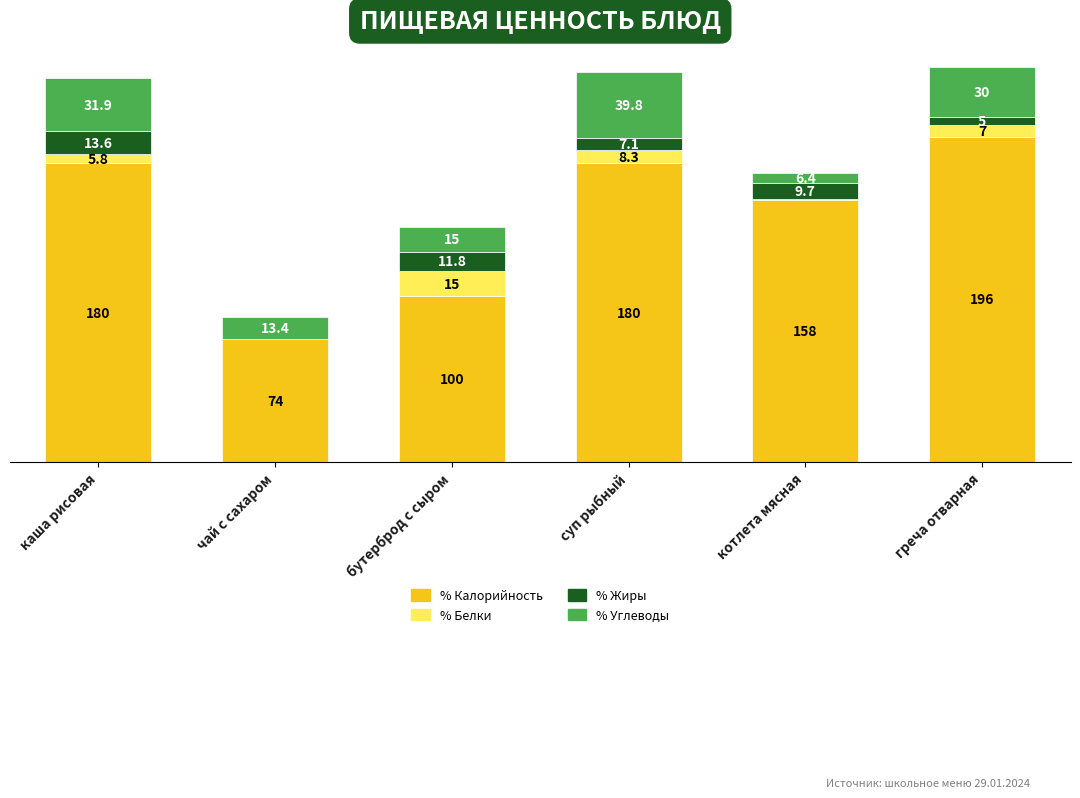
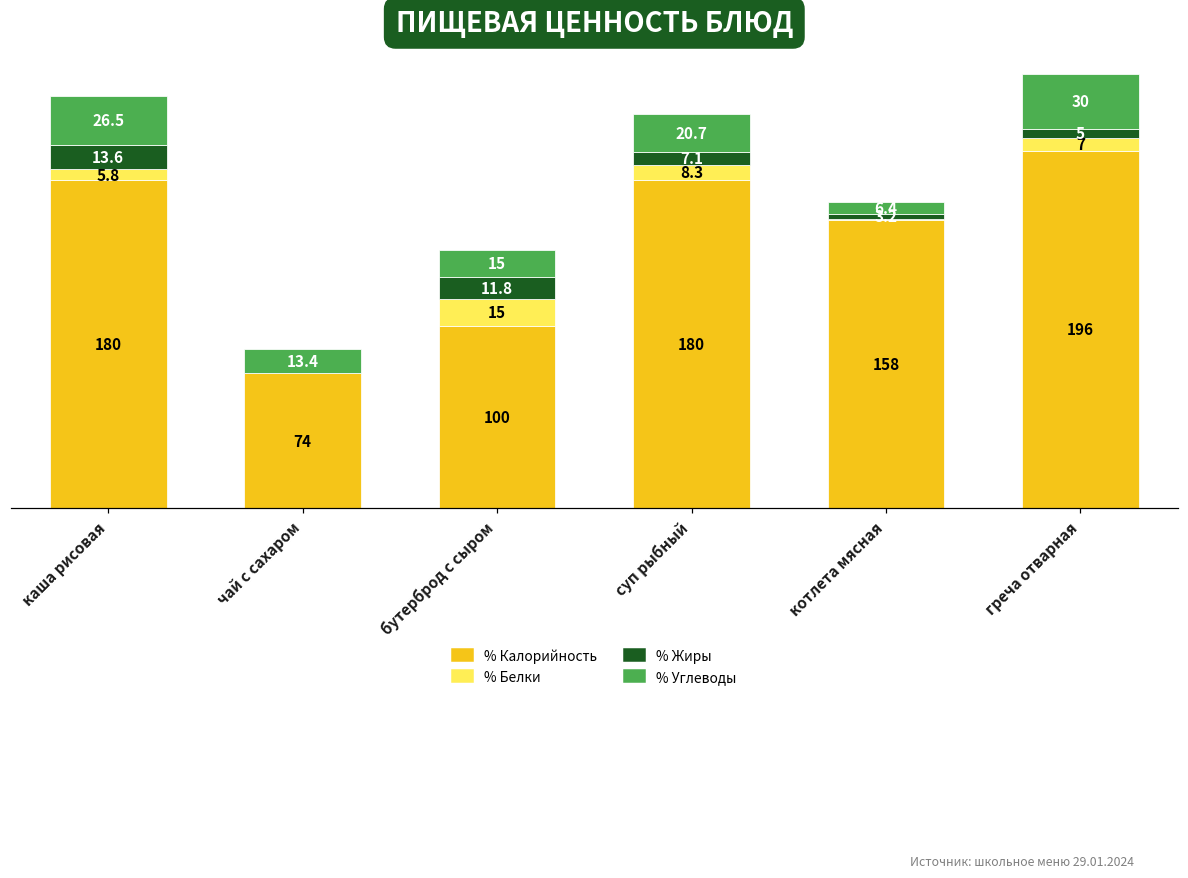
% Углеводы, каша рисовая: 31.9 -> 26.5
% Углеводы, суп рыбный: 39.8 -> 20.7
% Жиры, котлета мясная: 9.7 -> 3.2
